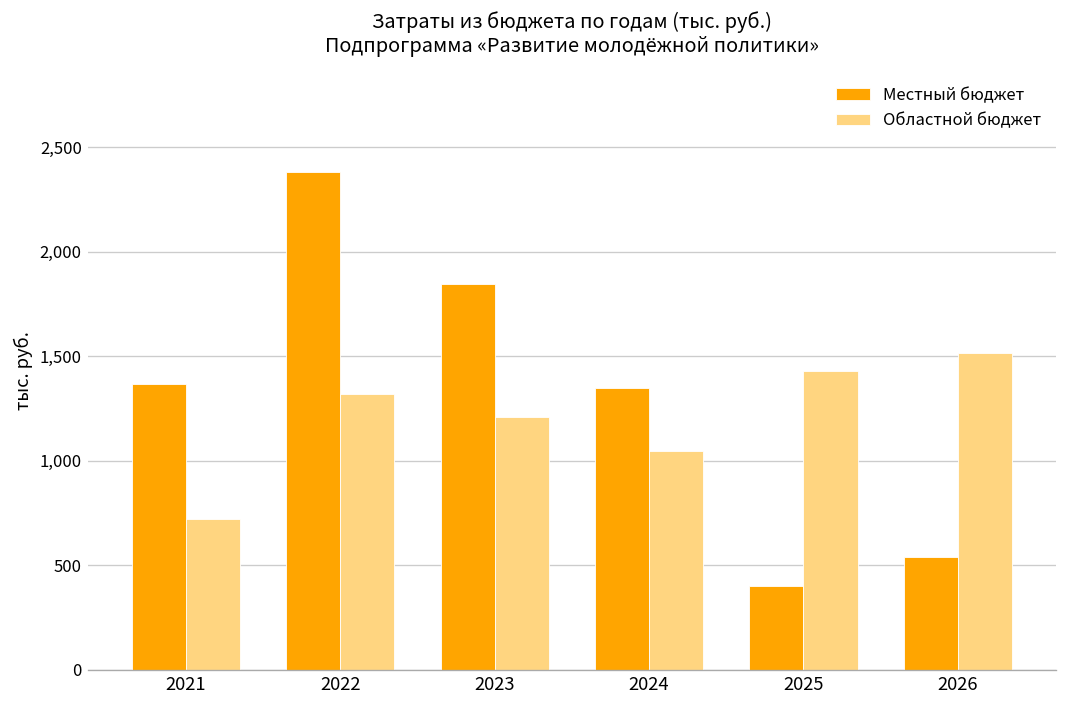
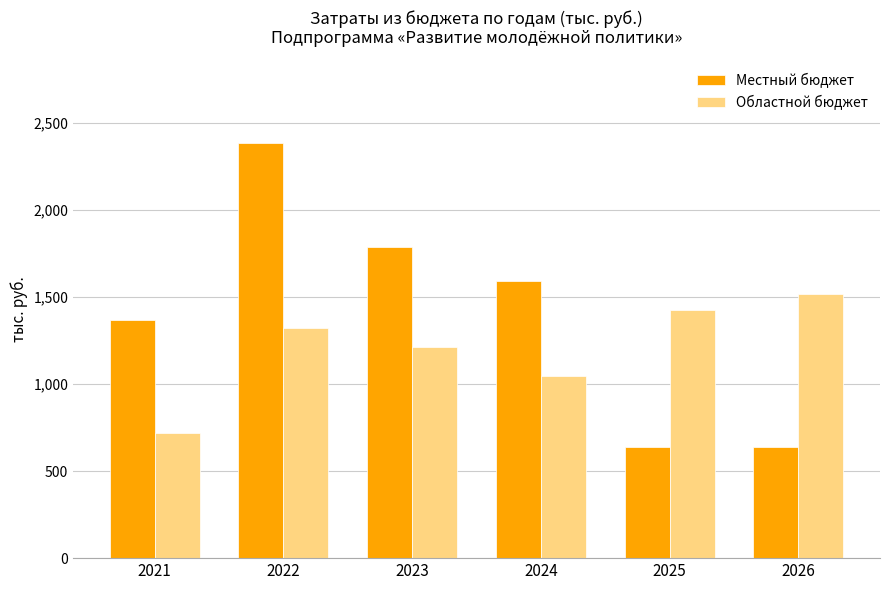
Местный бюджет, 2023: 1,850 -> 1,790
Местный бюджет, 2024: 1,350 -> 1,590
Местный бюджет, 2025: 400 -> 640
Местный бюджет, 2026: 540 -> 640
